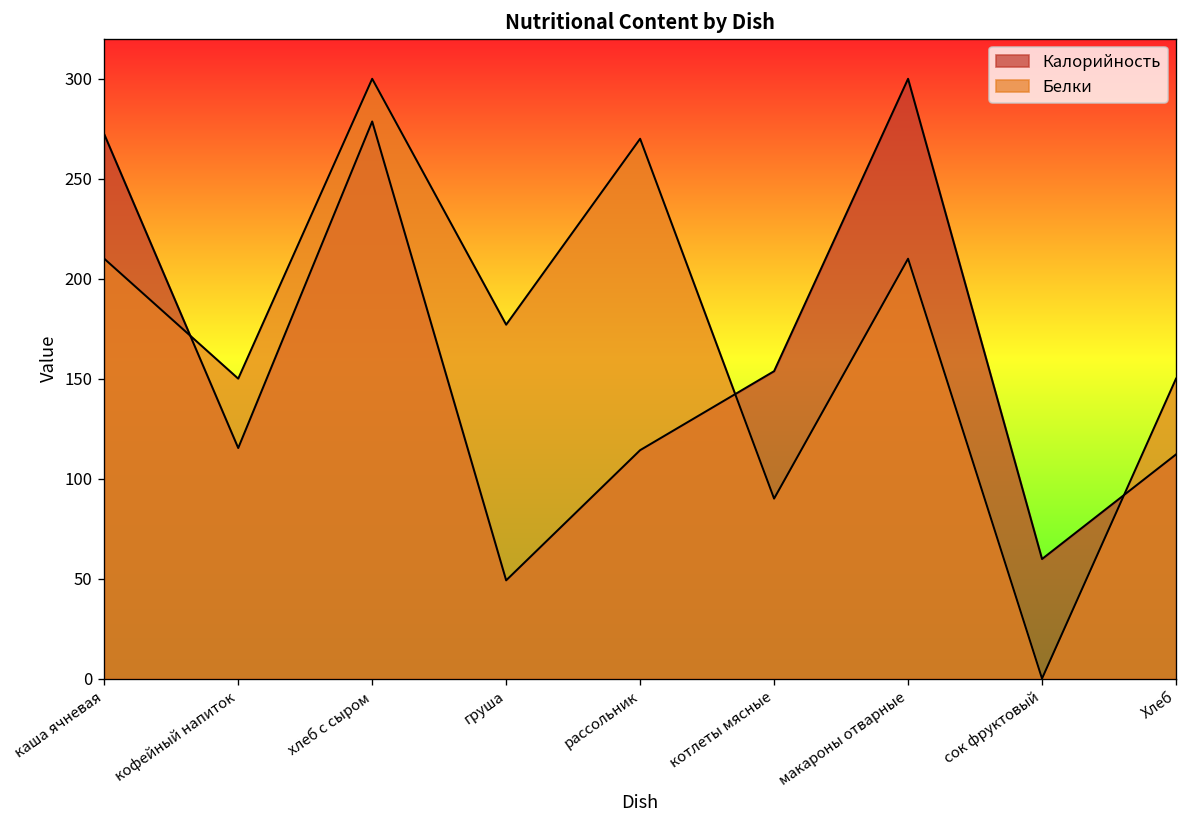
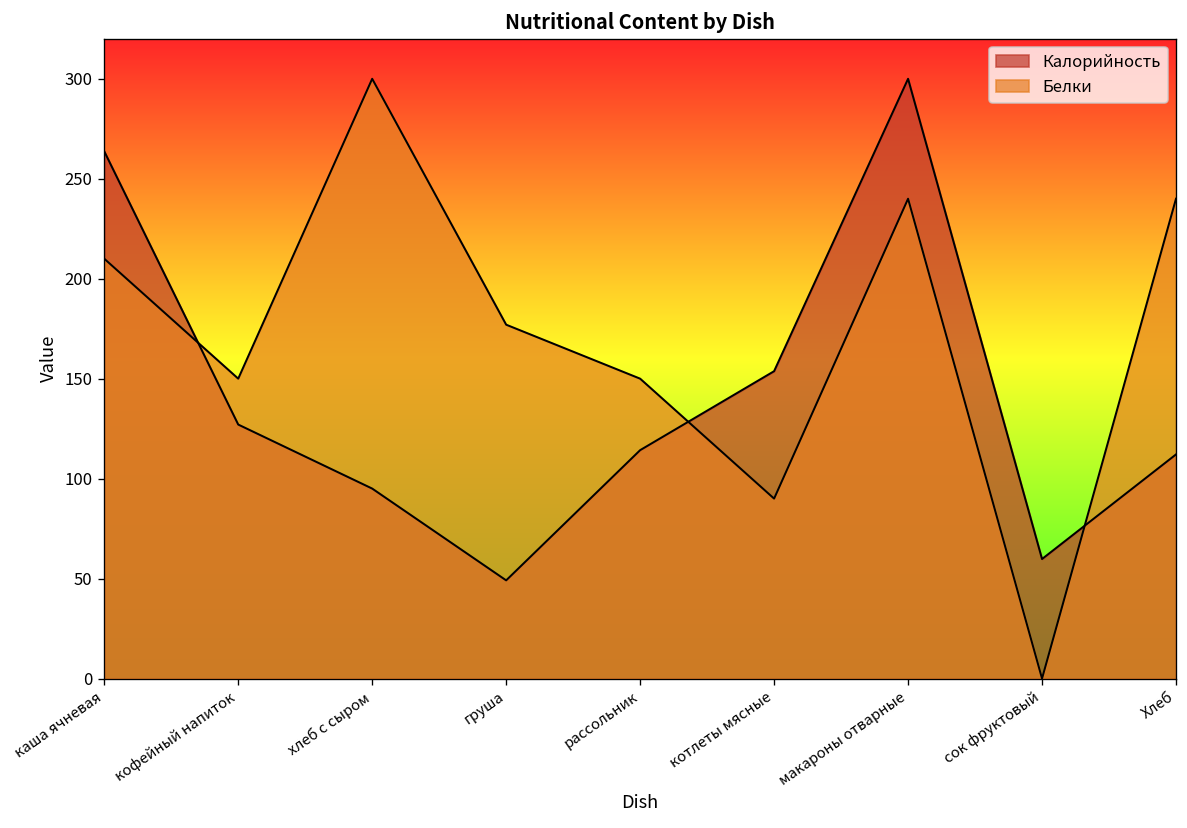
Калорийность, каша ячневая: 272 -> 264
Калорийность, кофейный напиток: 115 -> 127
Калорийность, хлеб с сыром: 279 -> 95
Белки, рассольник: 270 -> 150
Белки, макароны отварные: 210 -> 240
Белки, Хлеб: 150 -> 240
